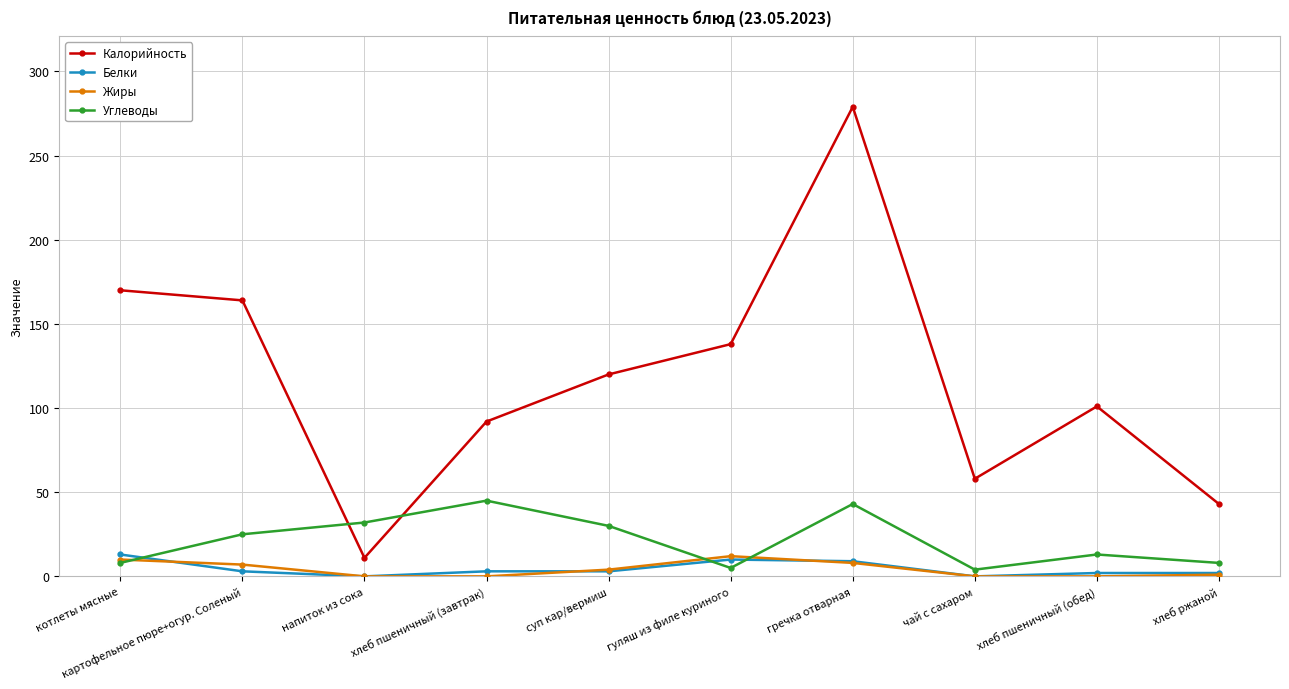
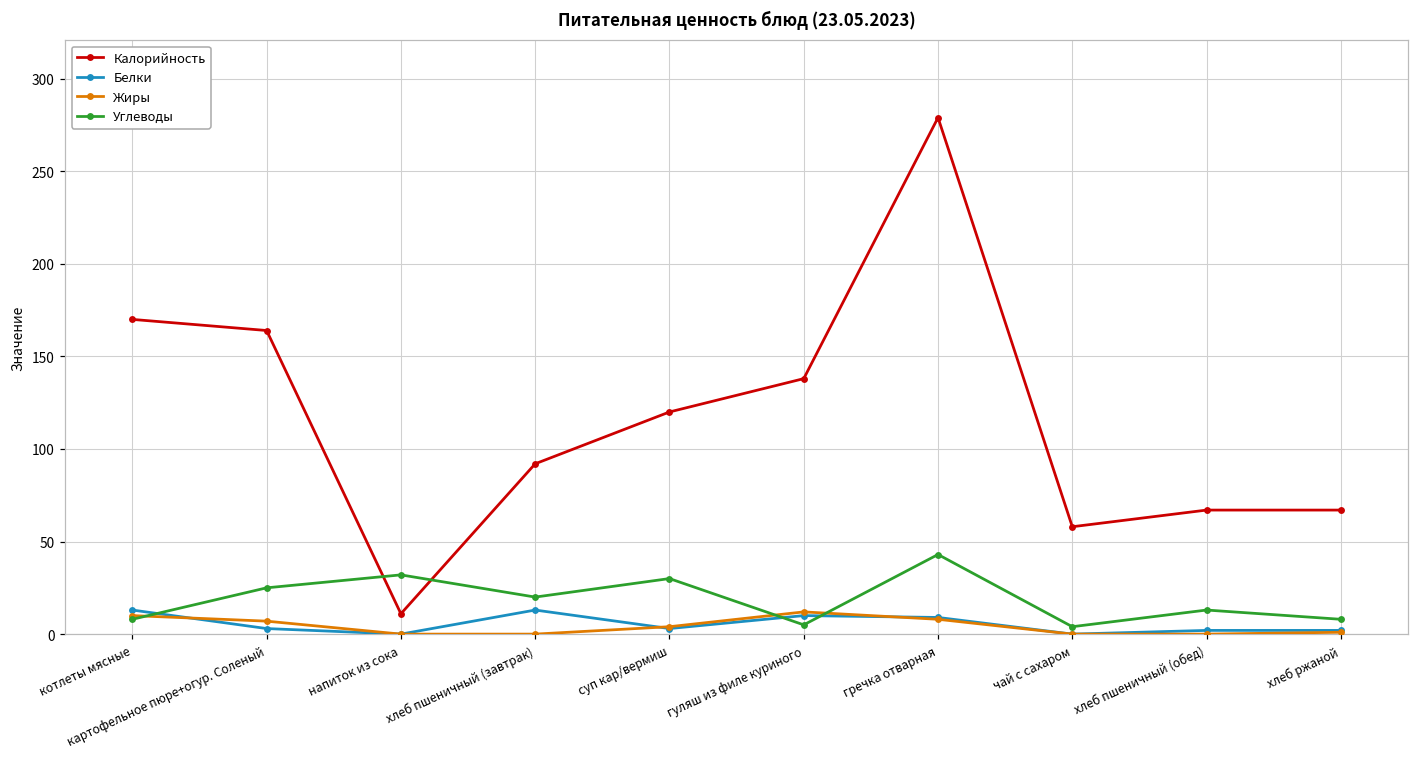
Белки, хлеб пшеничный (завтрак): 3 -> 13
Углеводы, хлеб пшеничный (завтрак): 45 -> 20
Калорийность, хлеб пшеничный (обед): 101 -> 67
Калорийность, хлеб ржаной: 43 -> 67
